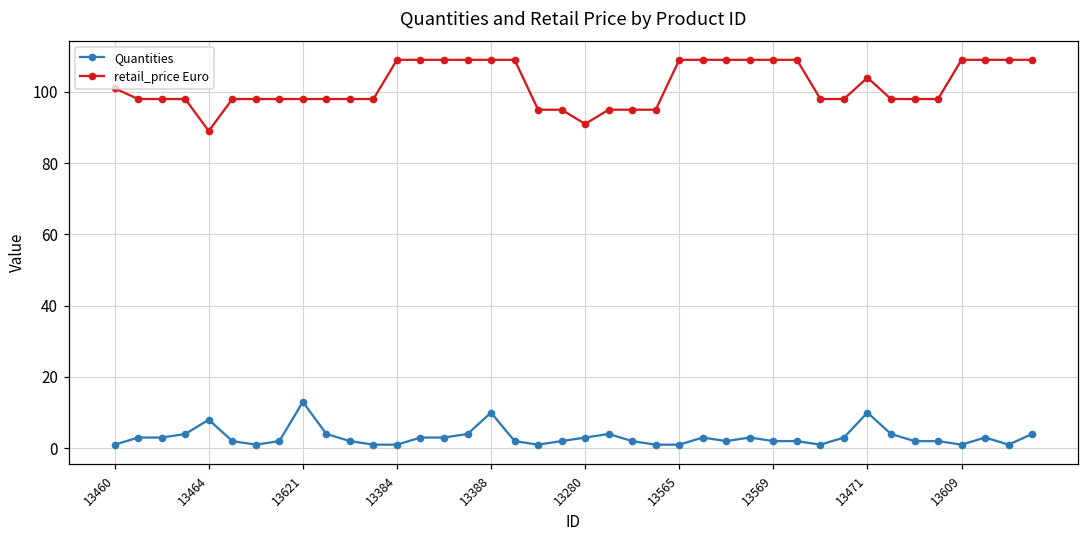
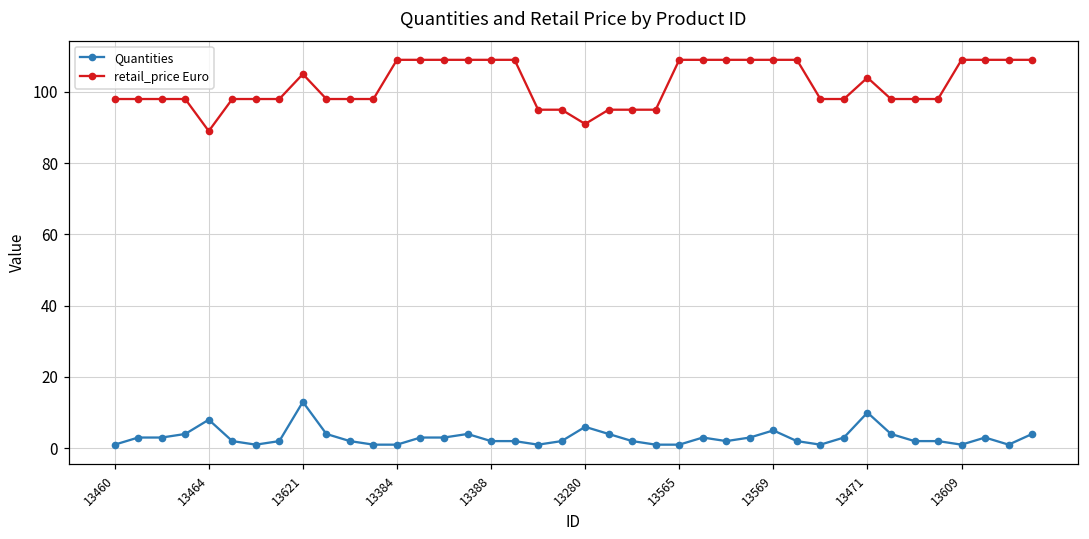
retail_price Euro, 13460: 101 -> 98
retail_price Euro, 13621: 98 -> 105
Quantities, 13388: 10 -> 2
Quantities, 13280: 3 -> 6
Quantities, 13569: 2 -> 5
